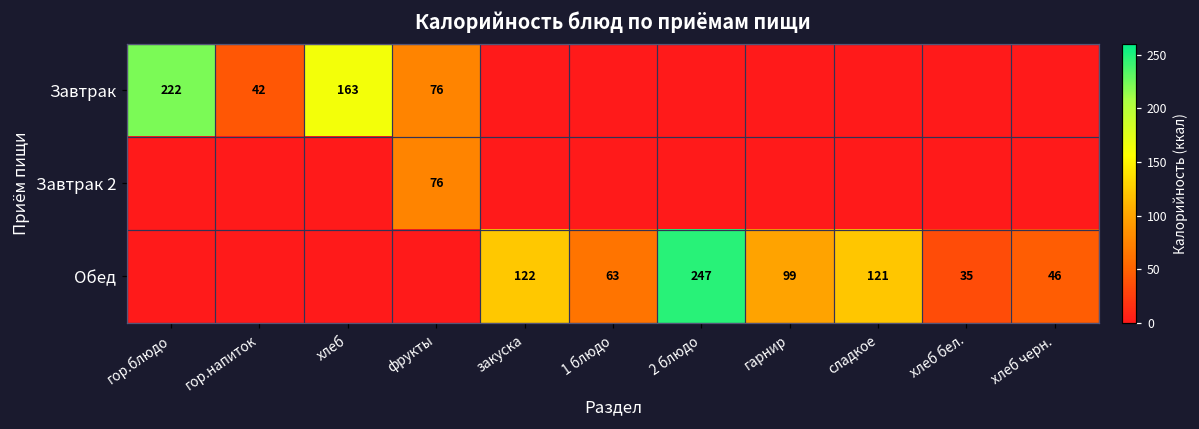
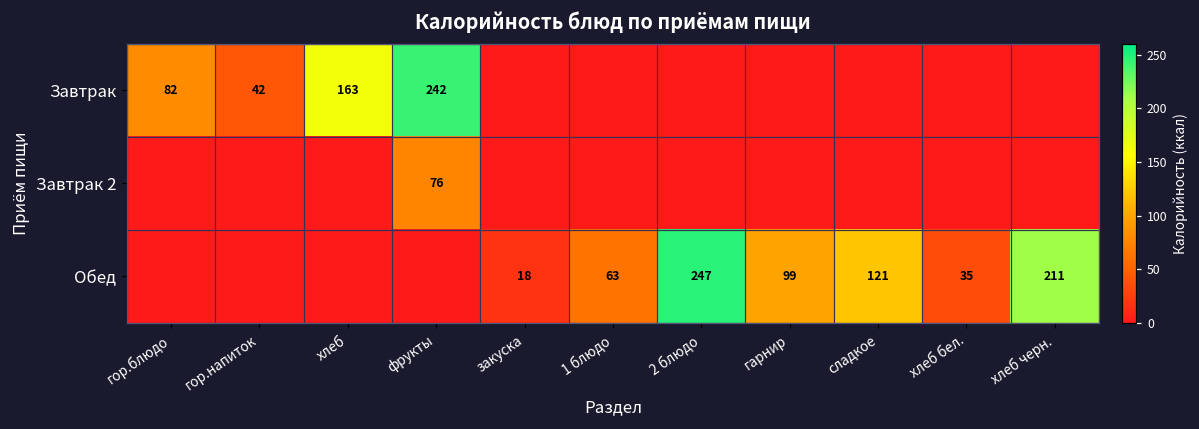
Завтрак, гор.блюдо: 222 -> 82
Завтрак, фрукты: 76 -> 242
Обед, закуска: 122 -> 18
Обед, хлеб черн.: 46 -> 211
